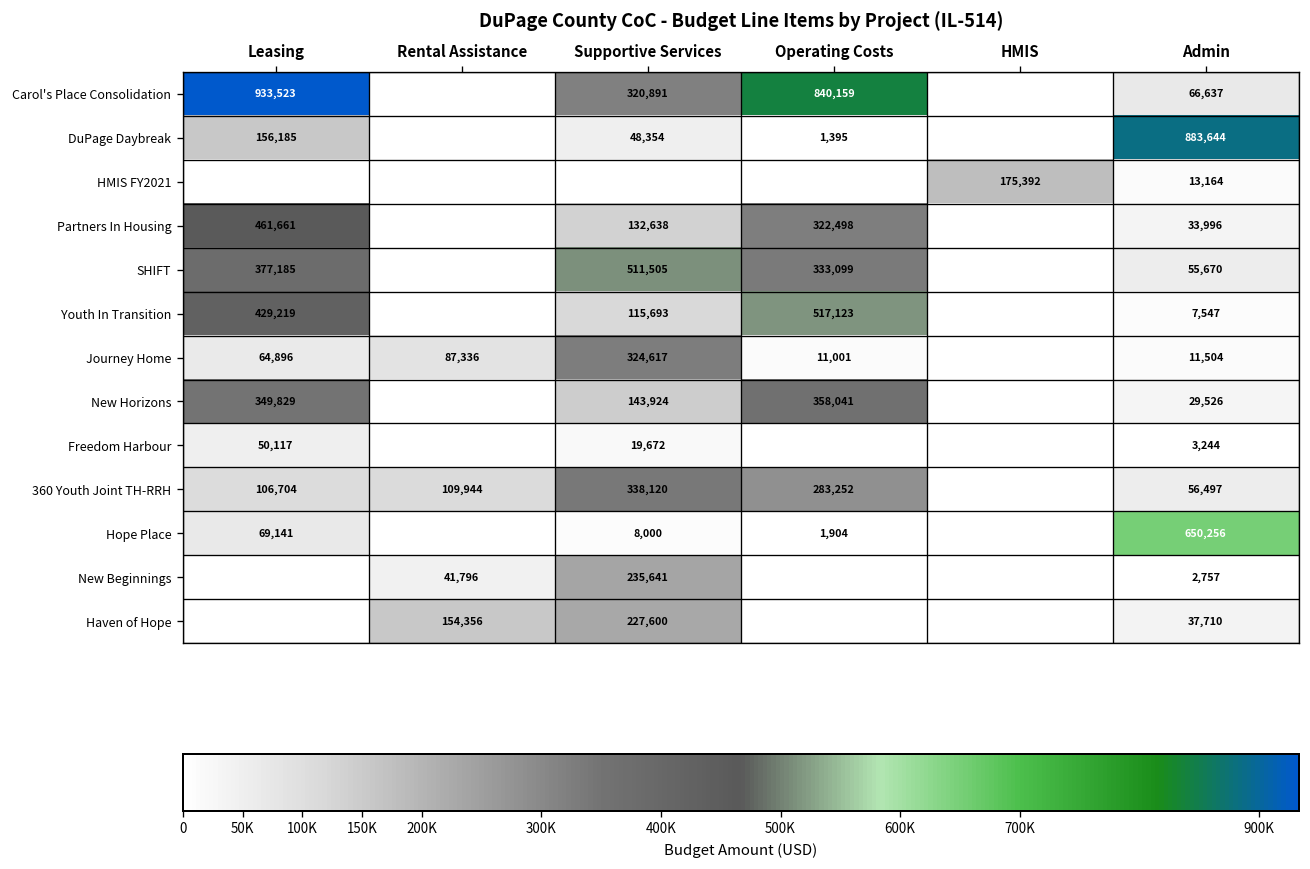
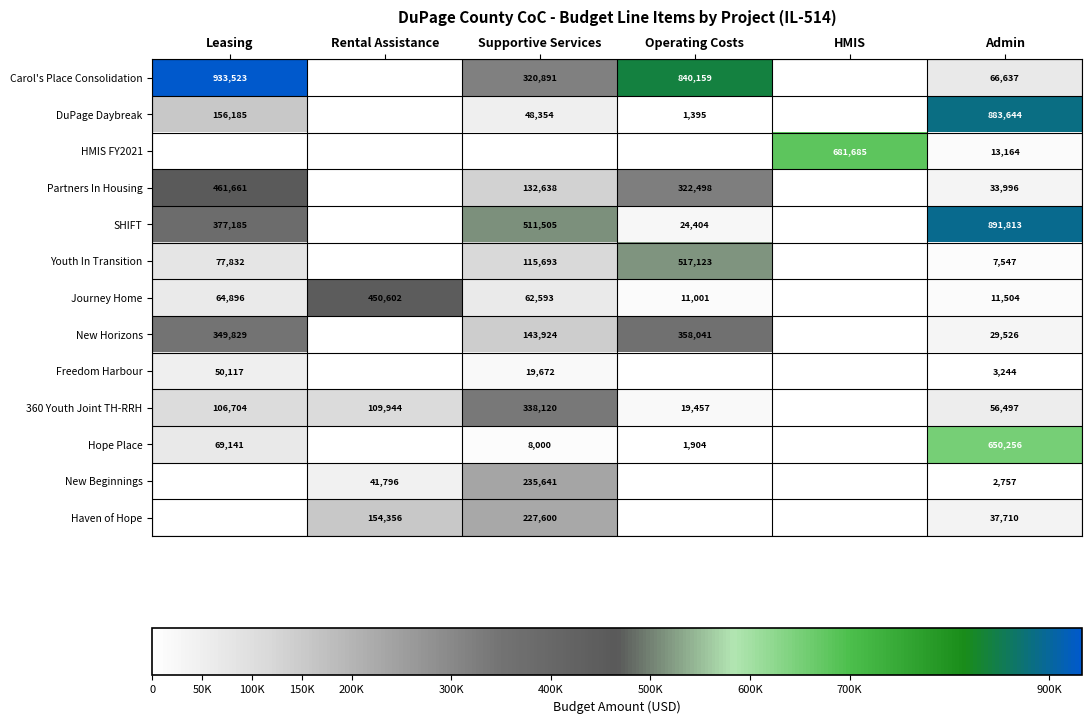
HMIS FY2021, HMIS: 175,392 -> 681,685
SHIFT, Operating Costs: 333,099 -> 24,404
SHIFT, Admin: 55,670 -> 891,813
Youth In Transition, Leasing: 429,219 -> 77,832
Journey Home, Rental Assistance: 87,336 -> 450,602
Journey Home, Supportive Services: 324,617 -> 62,593
360 Youth Joint TH-RRH, Operating Costs: 283,252 -> 19,457
